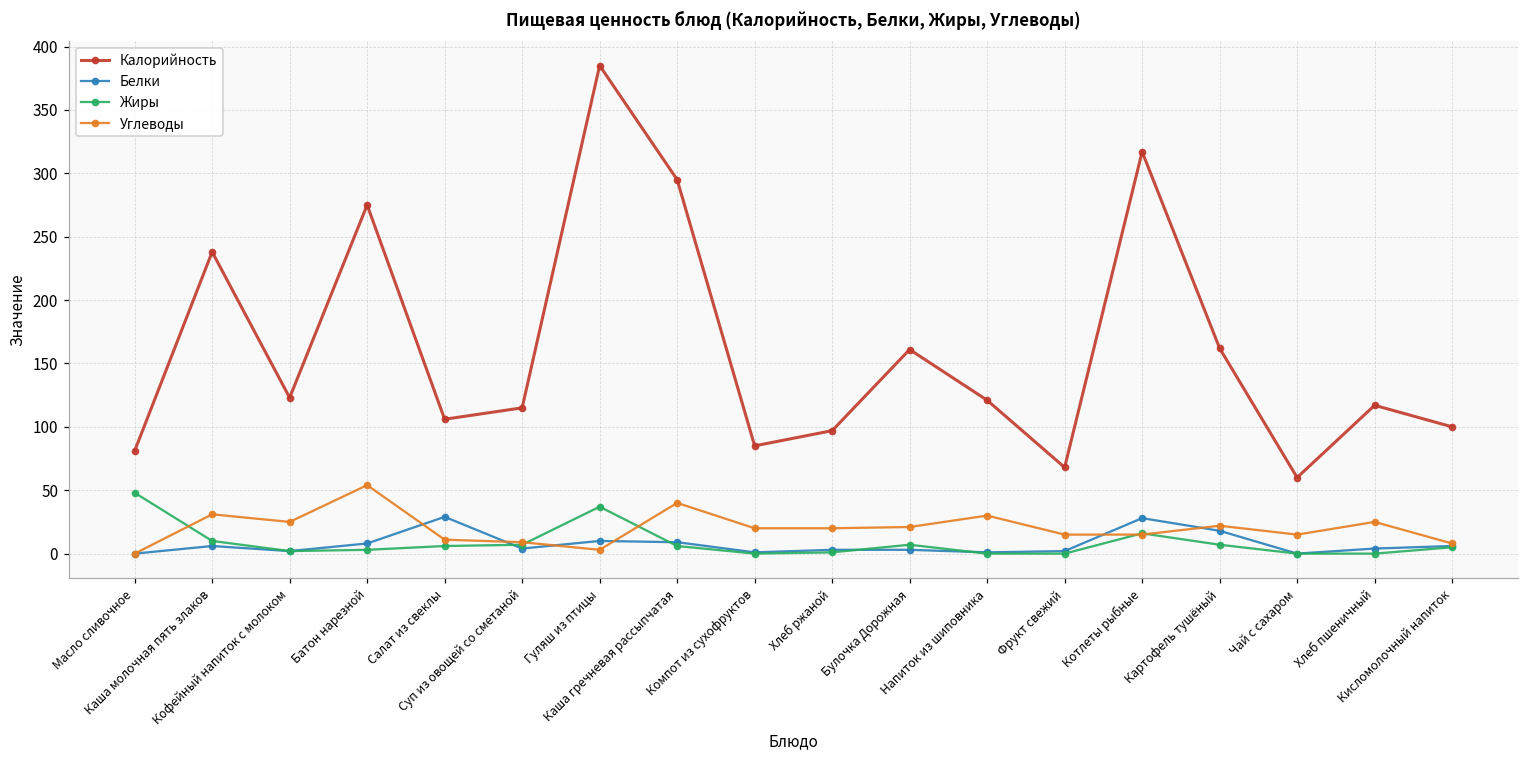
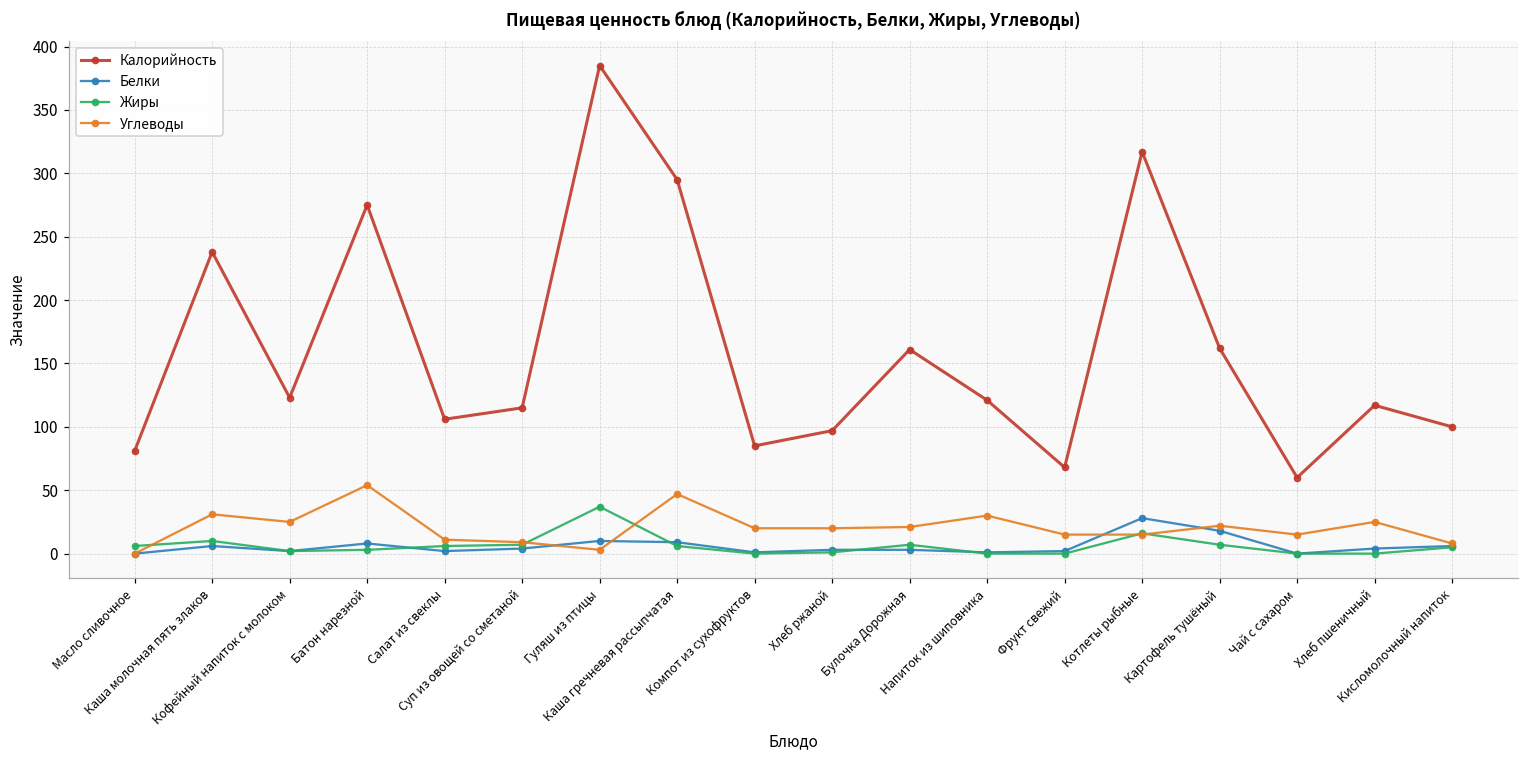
Жиры, Масло сливочное: 48 -> 6
Белки, Салат из свеклы: 29 -> 2
Углеводы, Каша гречневая рассыпчатая: 40 -> 47
